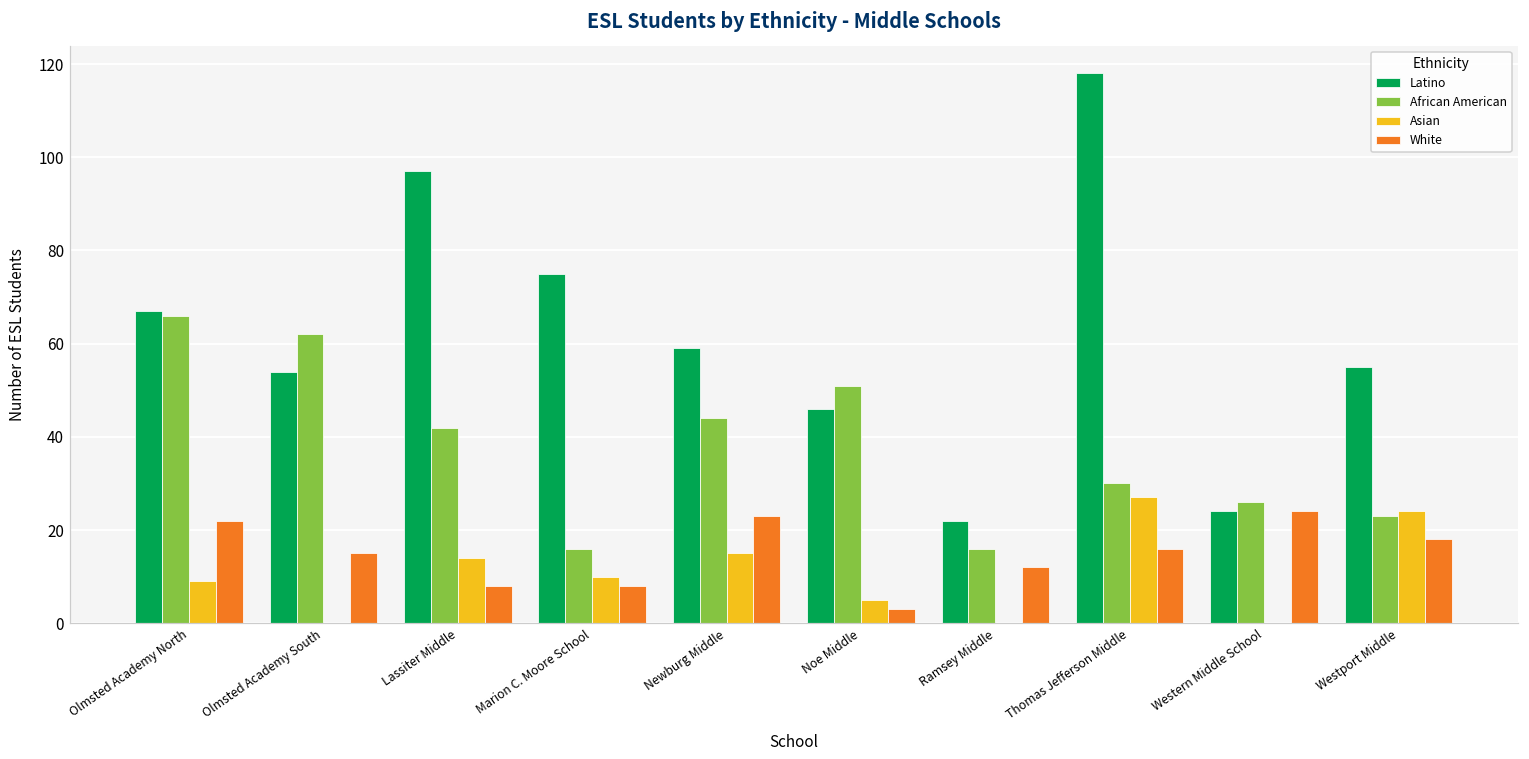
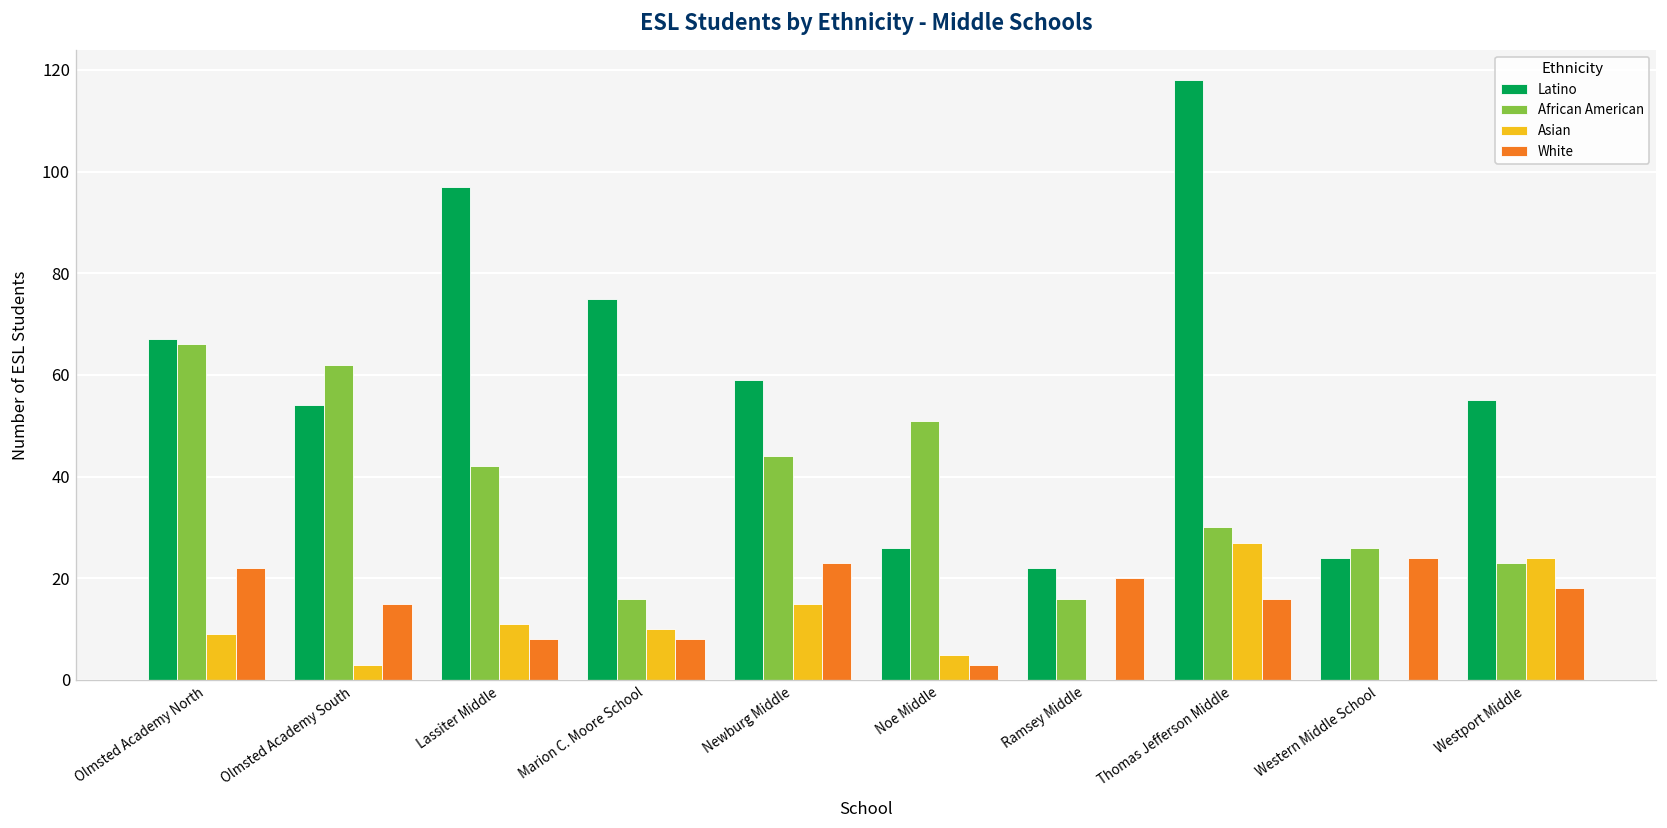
Asian, Olmsted Academy South: 0 -> 3
Asian, Lassiter Middle: 14 -> 11
Latino, Noe Middle: 46 -> 26
White, Ramsey Middle: 12 -> 20
